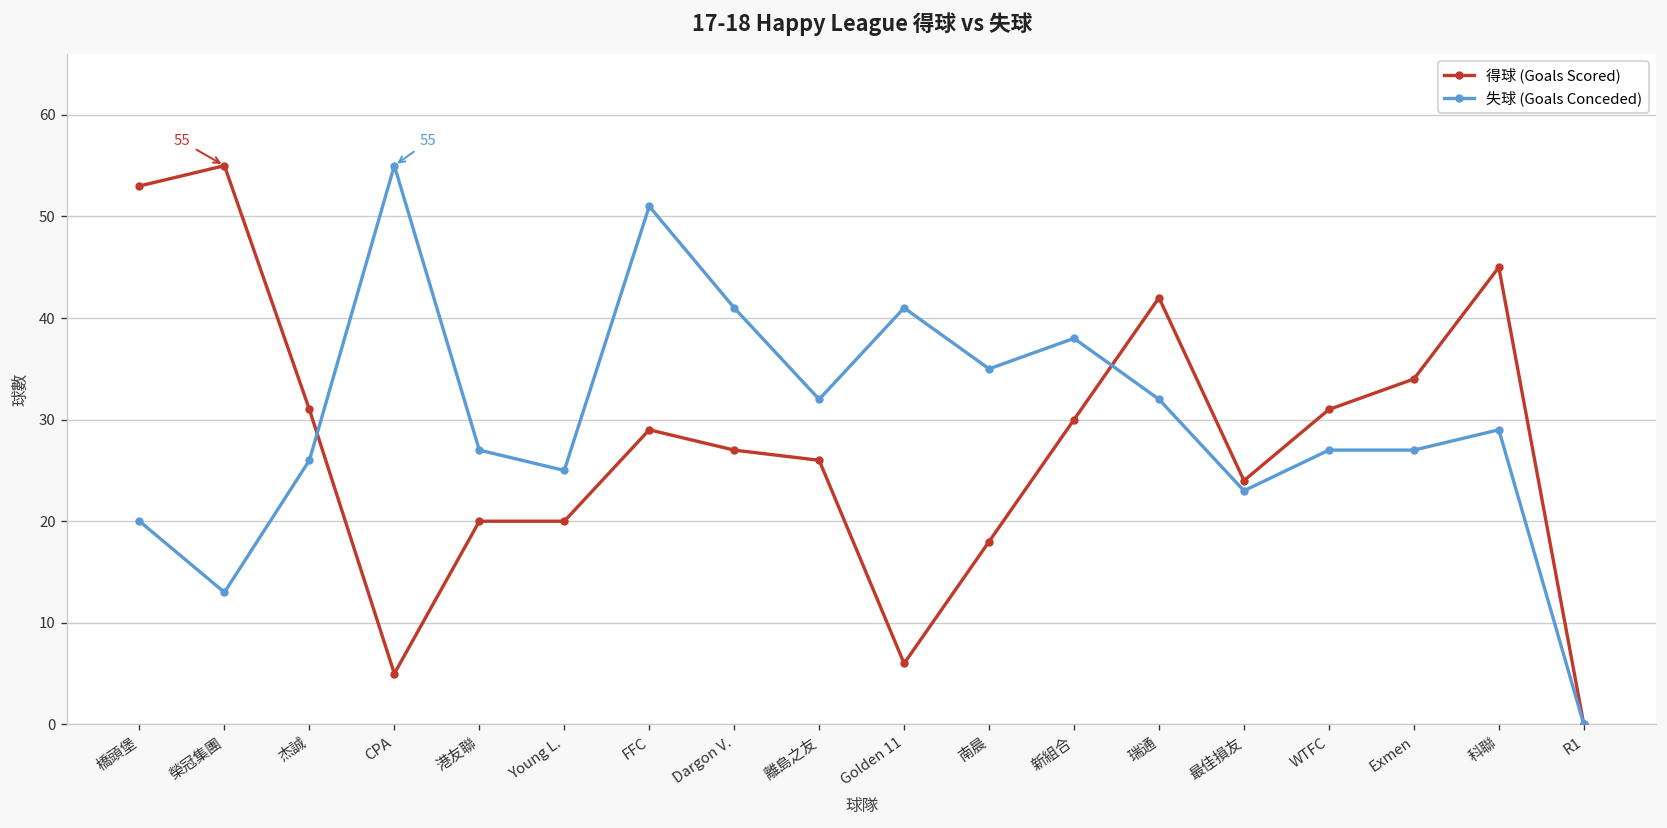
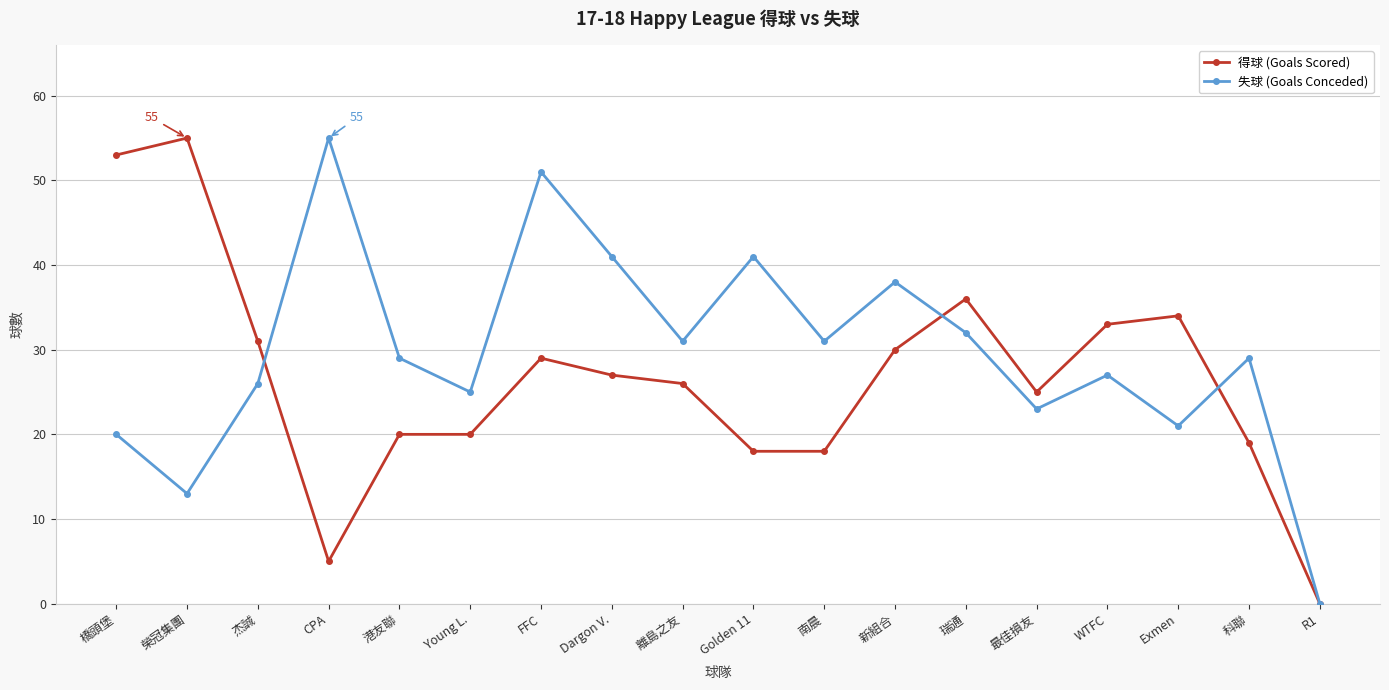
失球 (Goals Conceded), 港友聯: 27 -> 29
失球 (Goals Conceded), 離島之友: 32 -> 31
得球 (Goals Scored), Golden 11: 6 -> 18
失球 (Goals Conceded), 南晨: 35 -> 31
得球 (Goals Scored), 瑞通: 42 -> 36
得球 (Goals Scored), 最佳損友: 24 -> 25
得球 (Goals Scored), WTFC: 31 -> 33
失球 (Goals Conceded), Exmen: 27 -> 21
得球 (Goals Scored), 科聯: 45 -> 19
